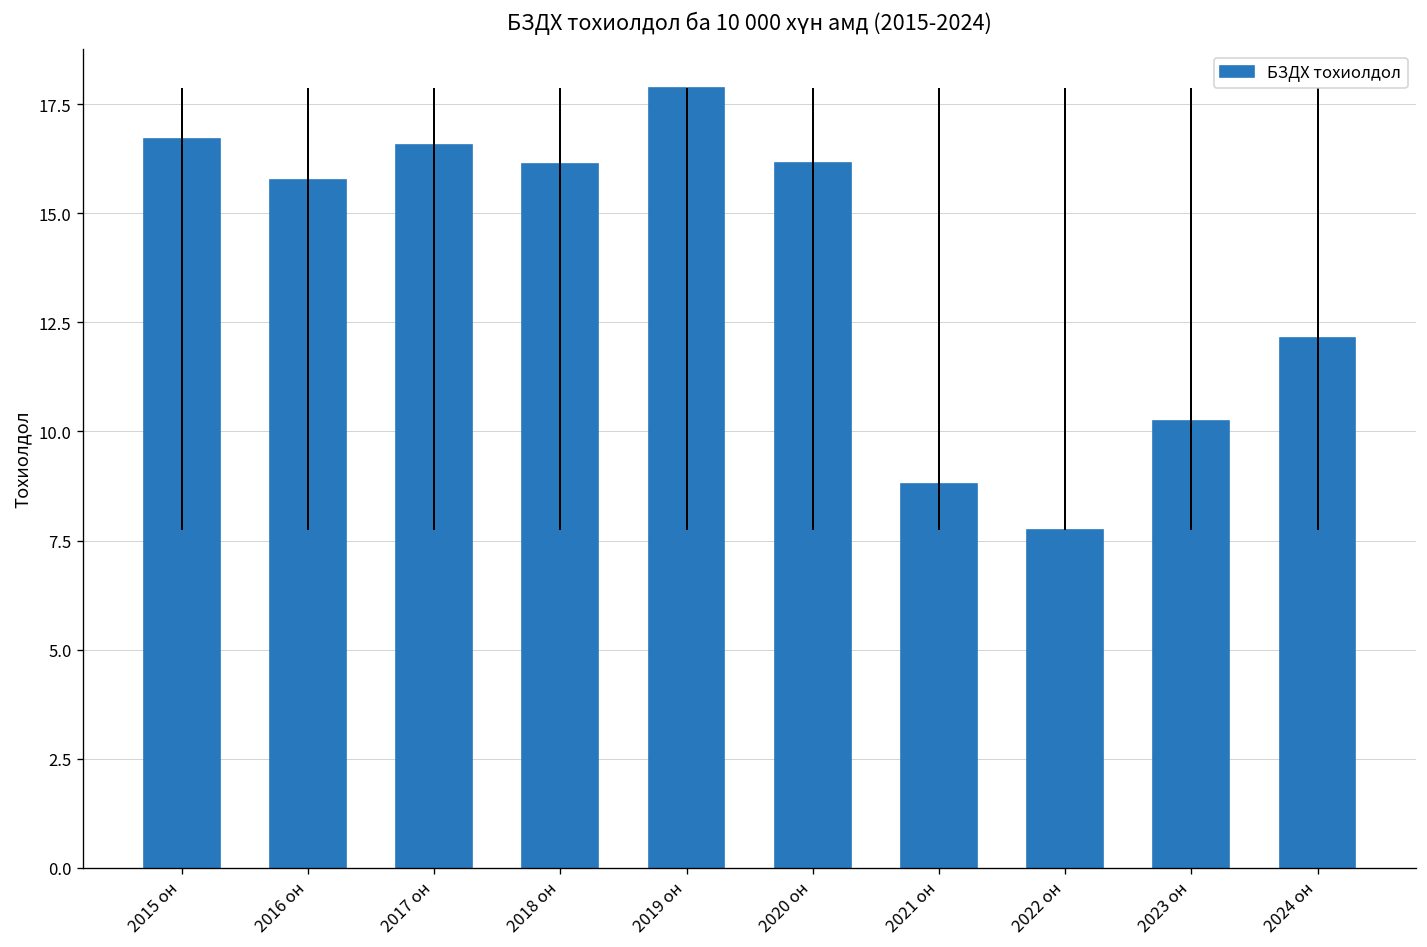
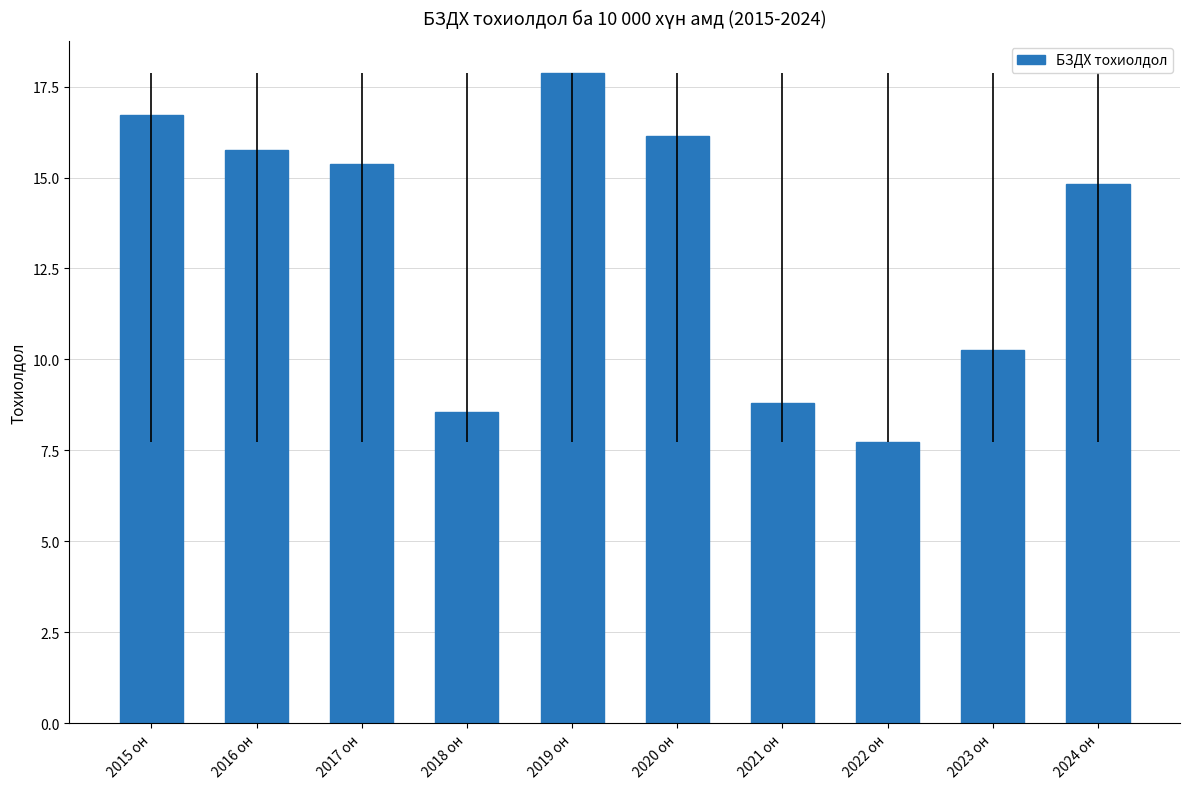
2017 он: 16.6 -> 15.4
2018 он: 16.1 -> 8.5
2024 он: 12.2 -> 14.8
